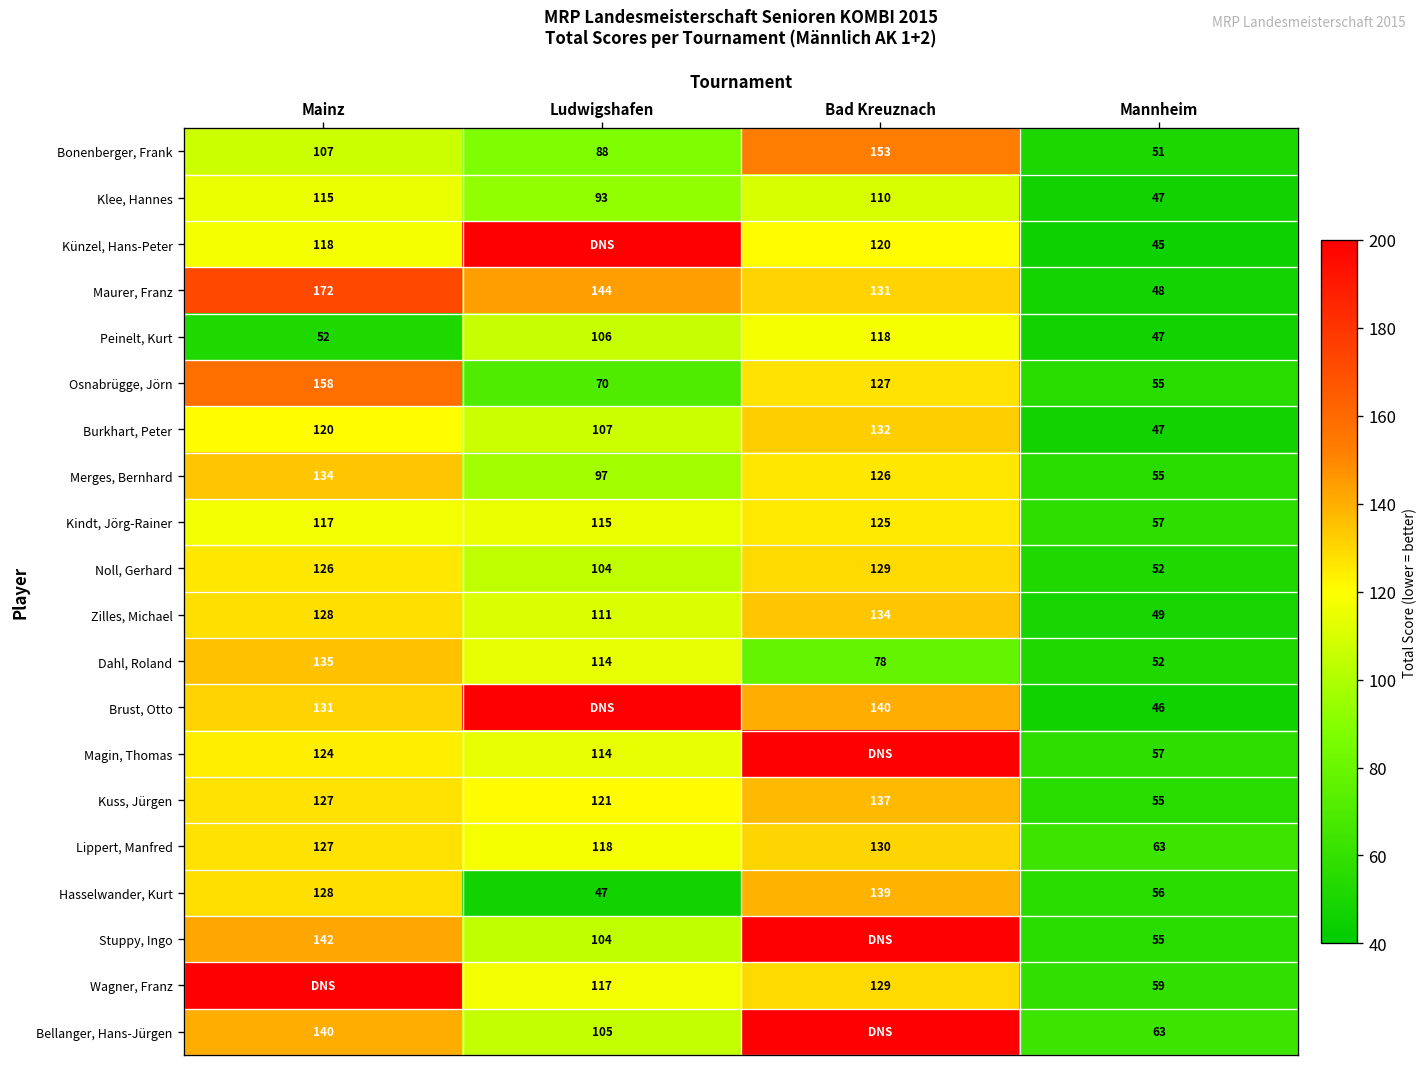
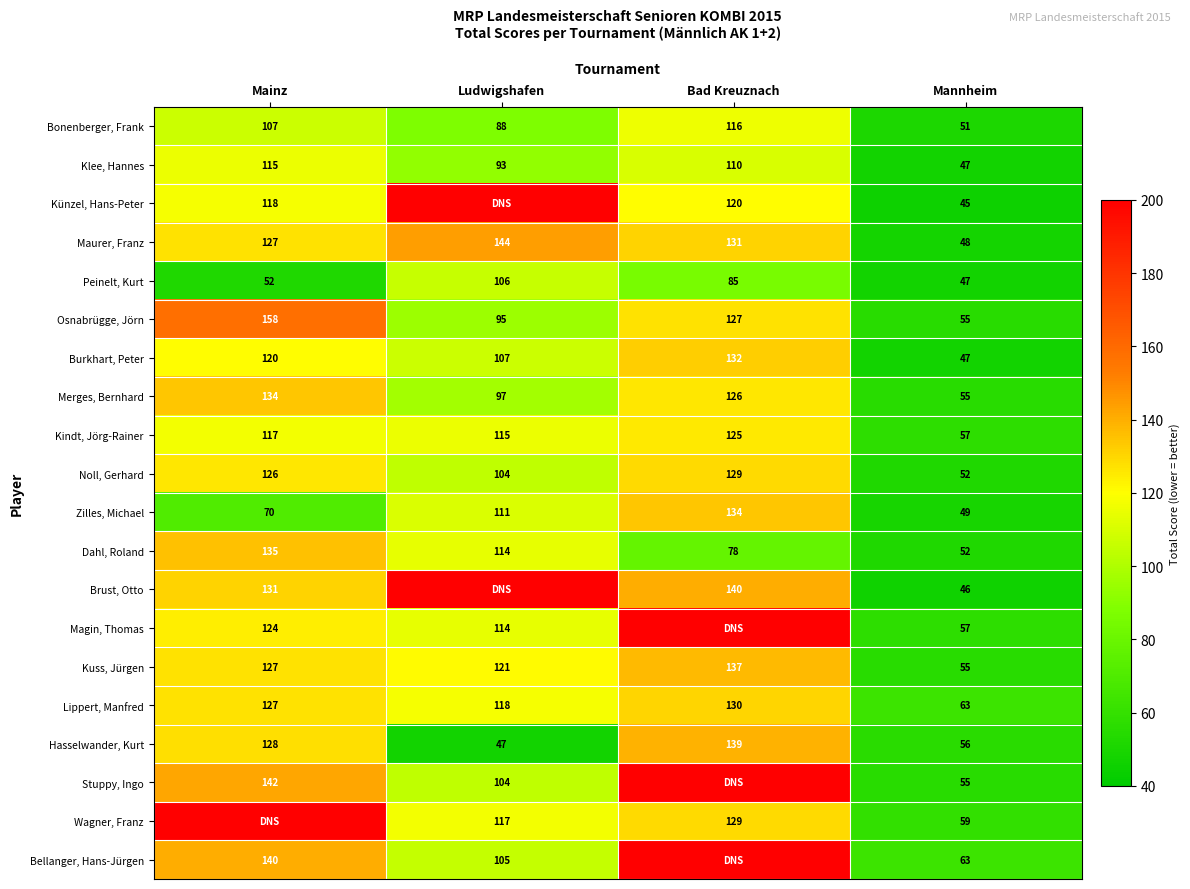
Bonenberger, Frank, Bad Kreuznach: 153 -> 116
Maurer, Franz, Mainz: 172 -> 127
Peinelt, Kurt, Bad Kreuznach: 118 -> 85
Osnabrügge, Jörn, Ludwigshafen: 70 -> 95
Zilles, Michael, Mainz: 128 -> 70
